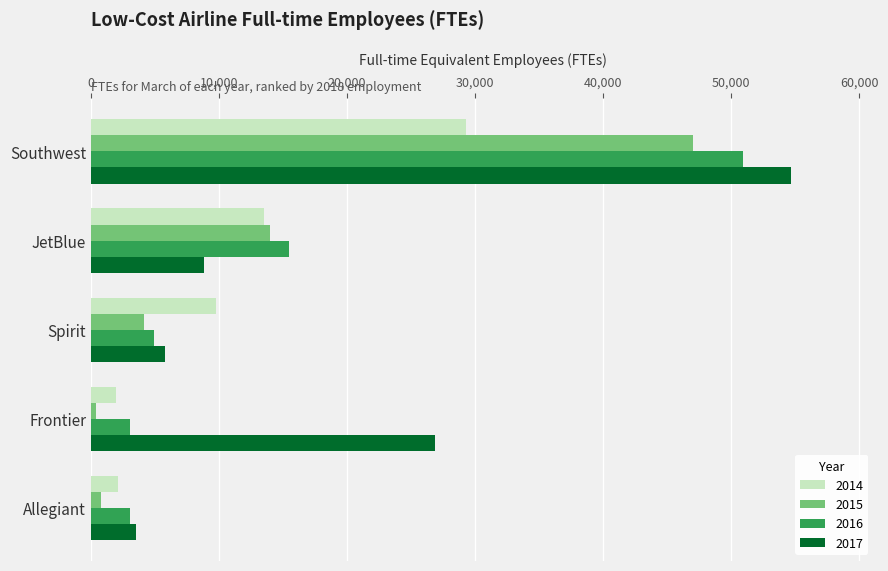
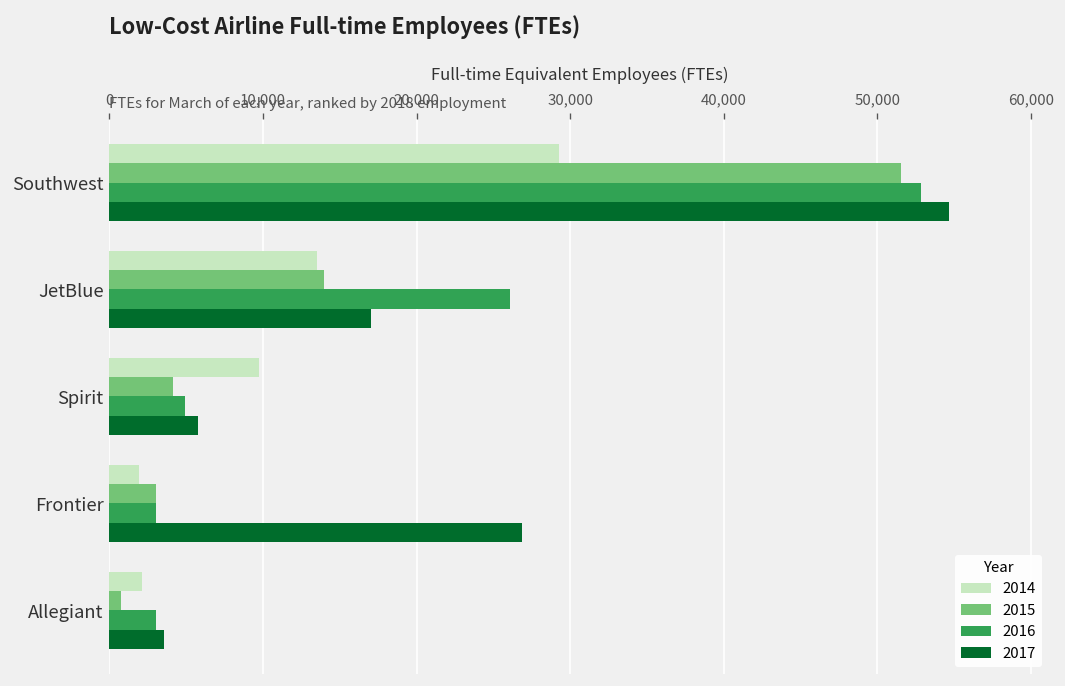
2015, Southwest: 47,000 -> 51,500
2016, Southwest: 50,900 -> 52,800
2016, JetBlue: 15,500 -> 26,100
2017, JetBlue: 8,800 -> 17,000
2015, Frontier: 400 -> 3,000
